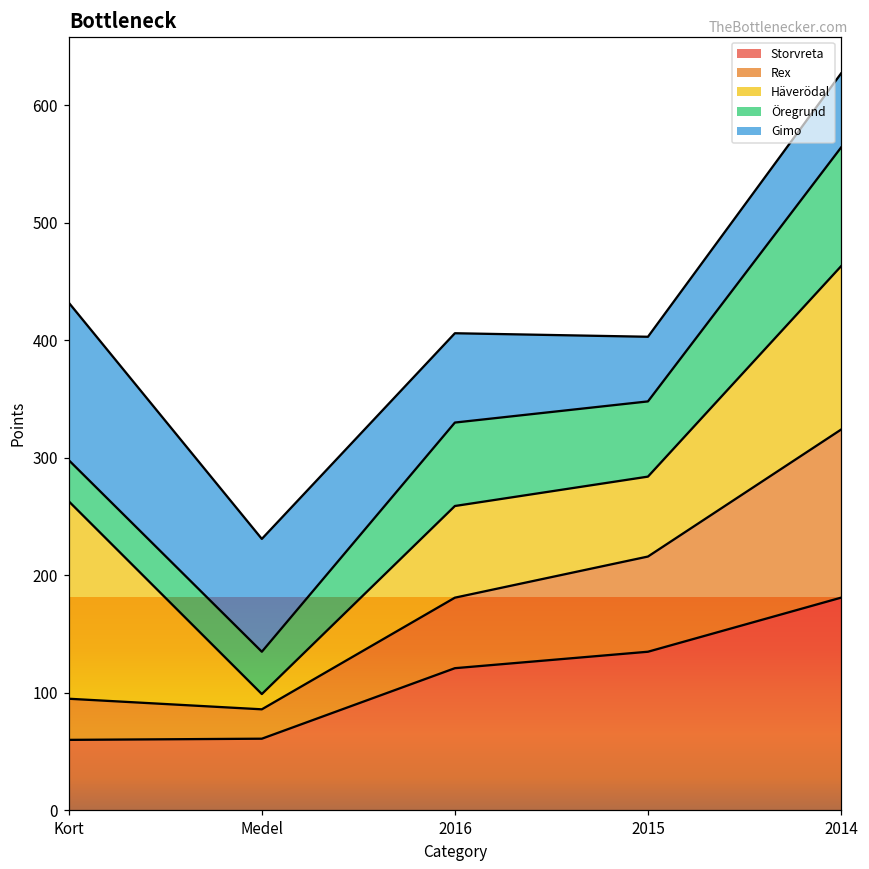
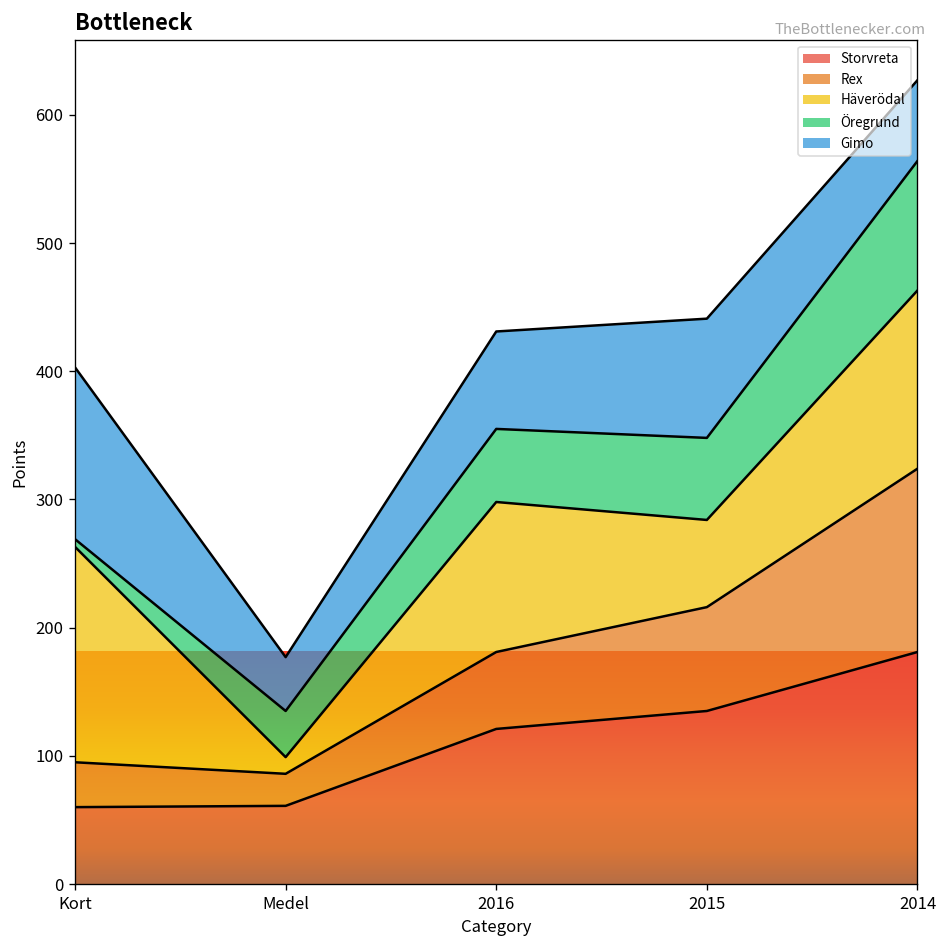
Öregrund, Kort: 35 -> 6
Gimo, Medel: 96 -> 42
Häverödal, 2016: 78 -> 117
Öregrund, 2016: 71 -> 57
Gimo, 2015: 55 -> 93
